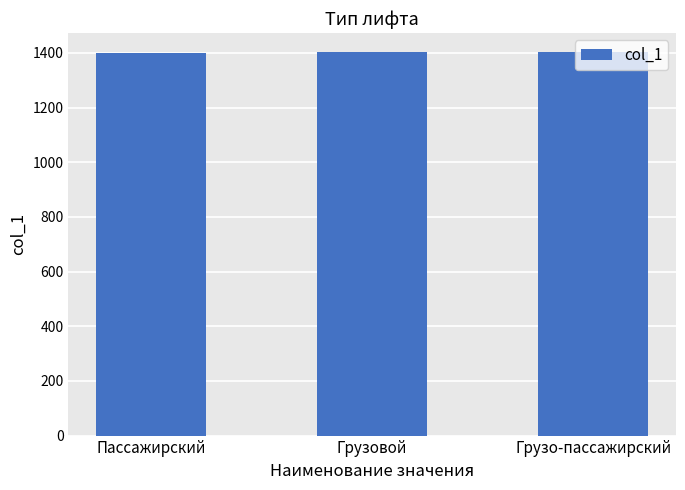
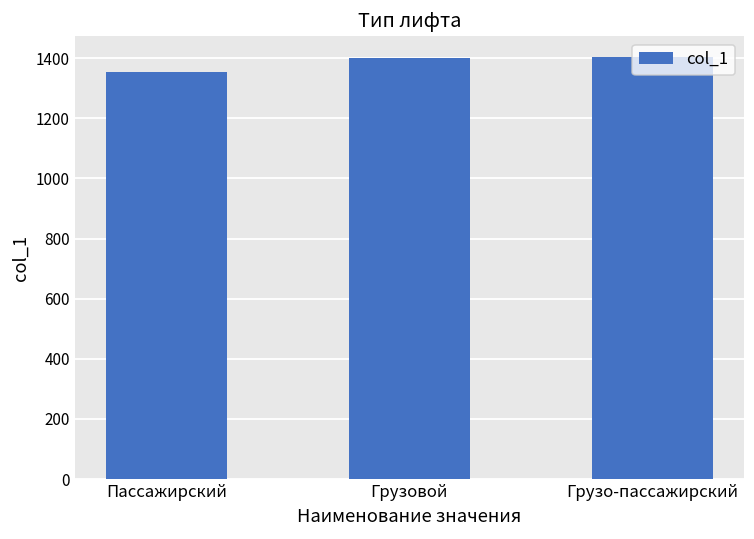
Пассажирский: 1400 -> 1350
